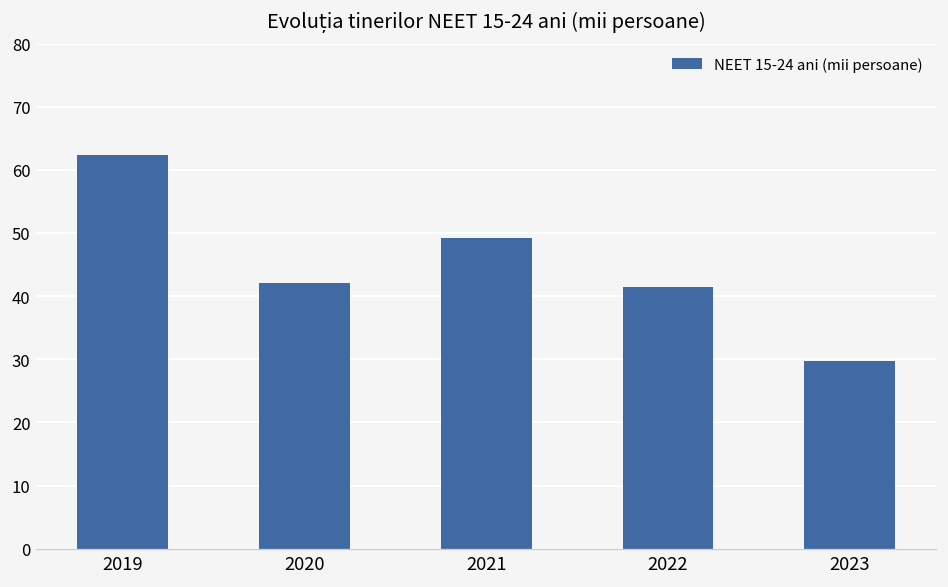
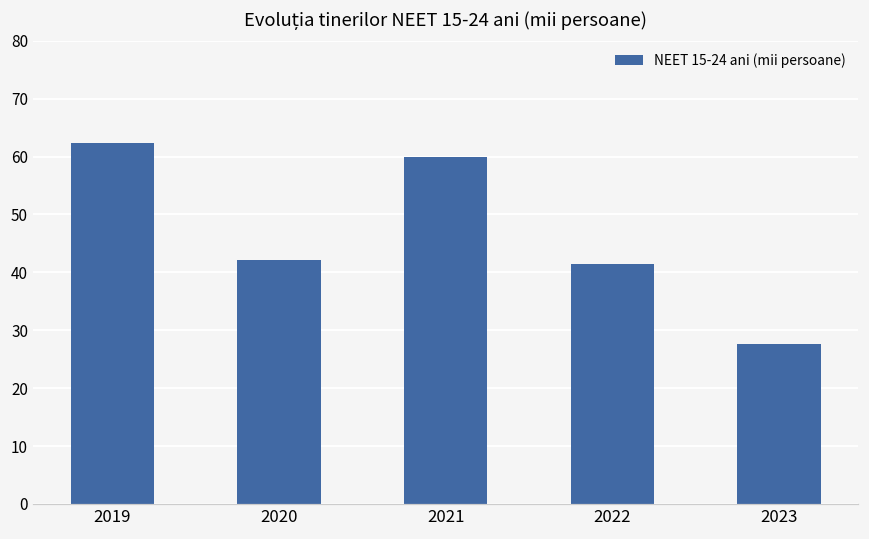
2021: 49 -> 60
2023: 30 -> 28
